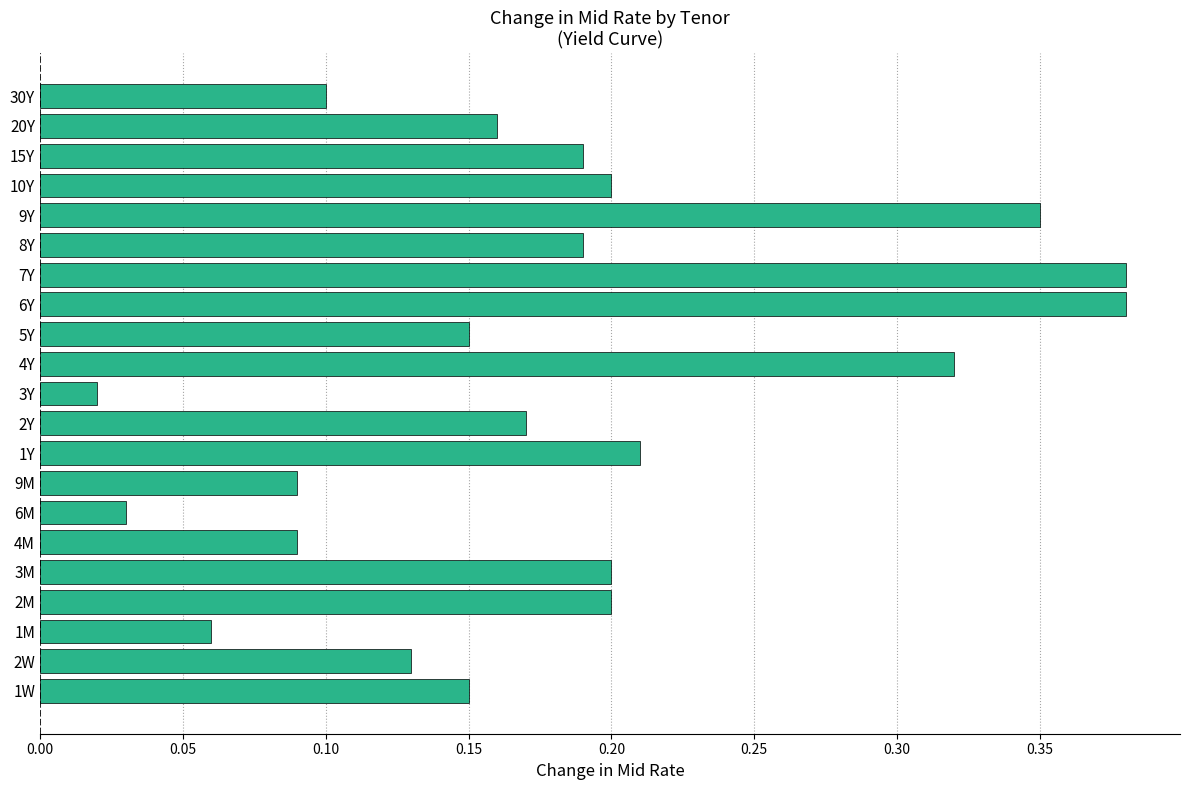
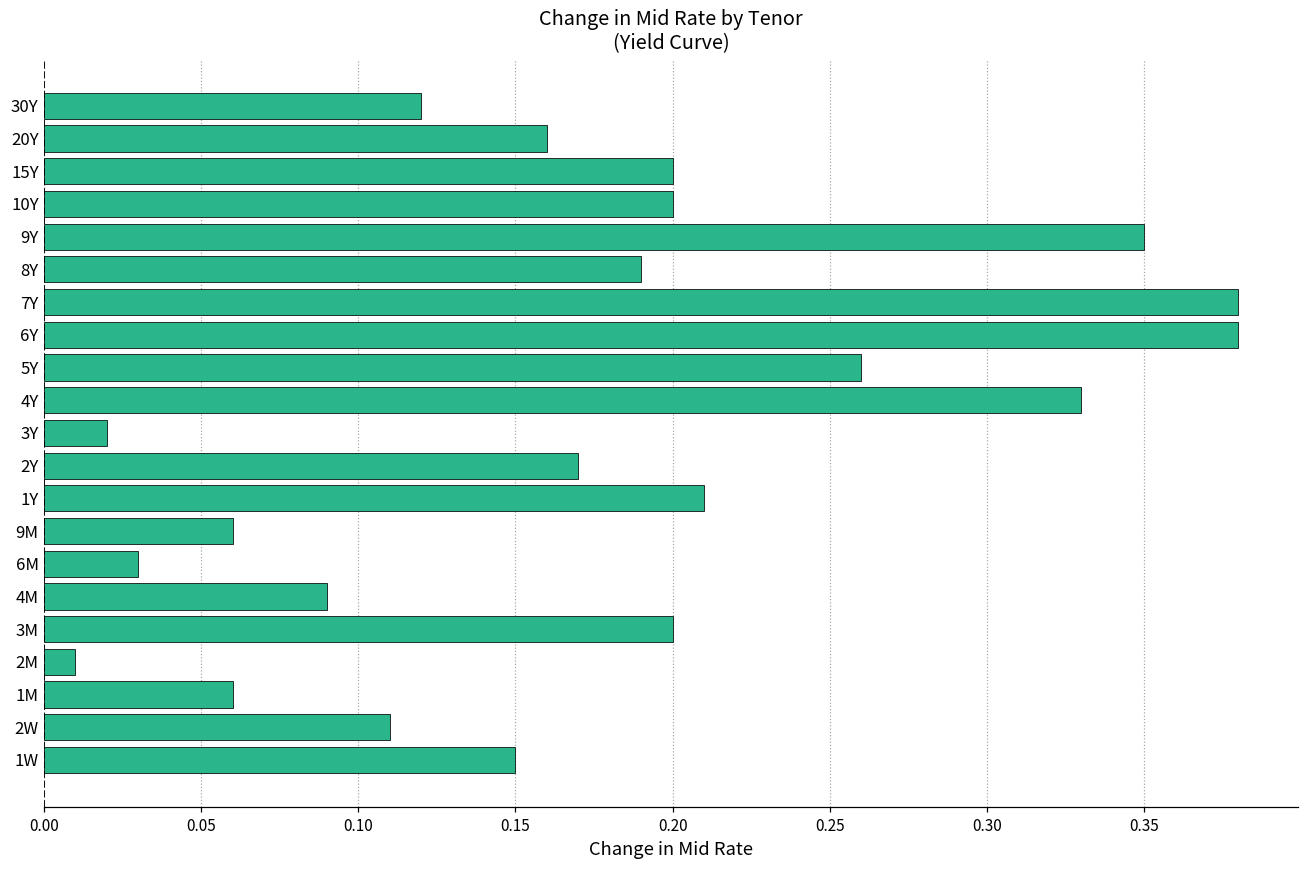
30Y: 0.10 -> 0.12
15Y: 0.19 -> 0.20
5Y: 0.15 -> 0.26
4Y: 0.32 -> 0.33
9M: 0.09 -> 0.06
2M: 0.20 -> 0.01
2W: 0.13 -> 0.11
